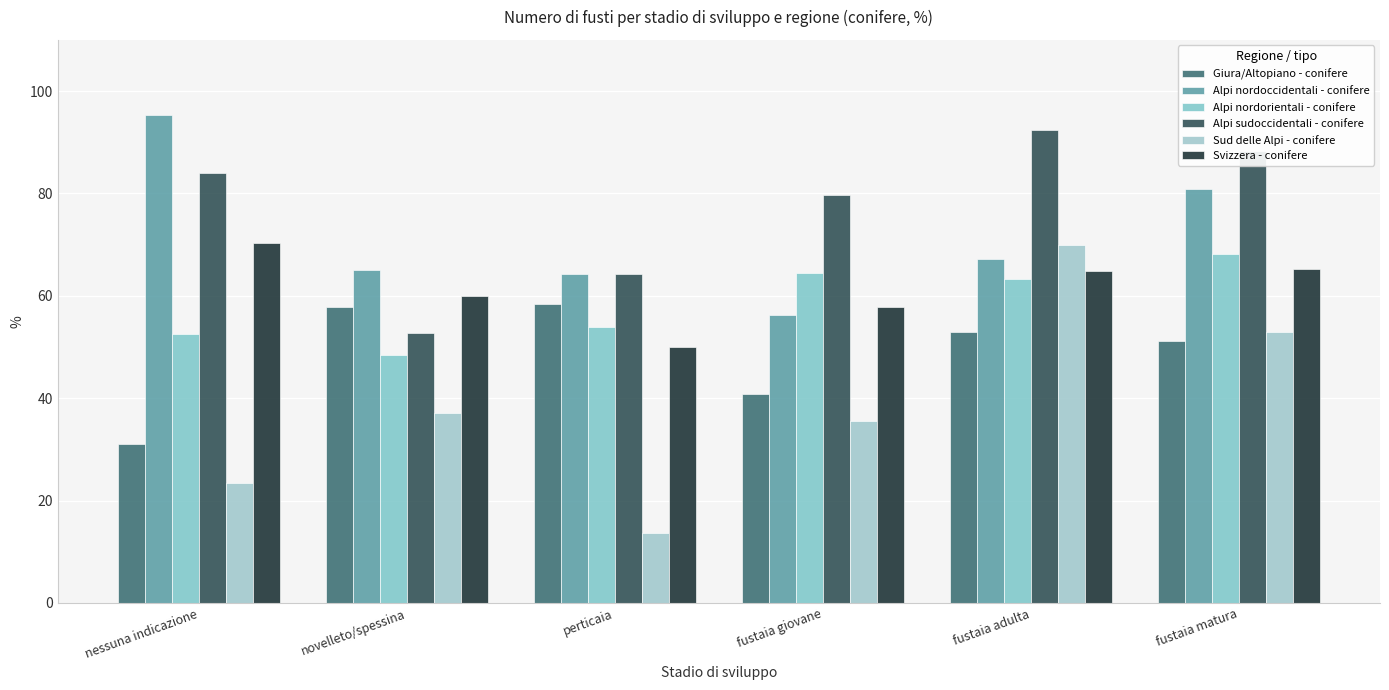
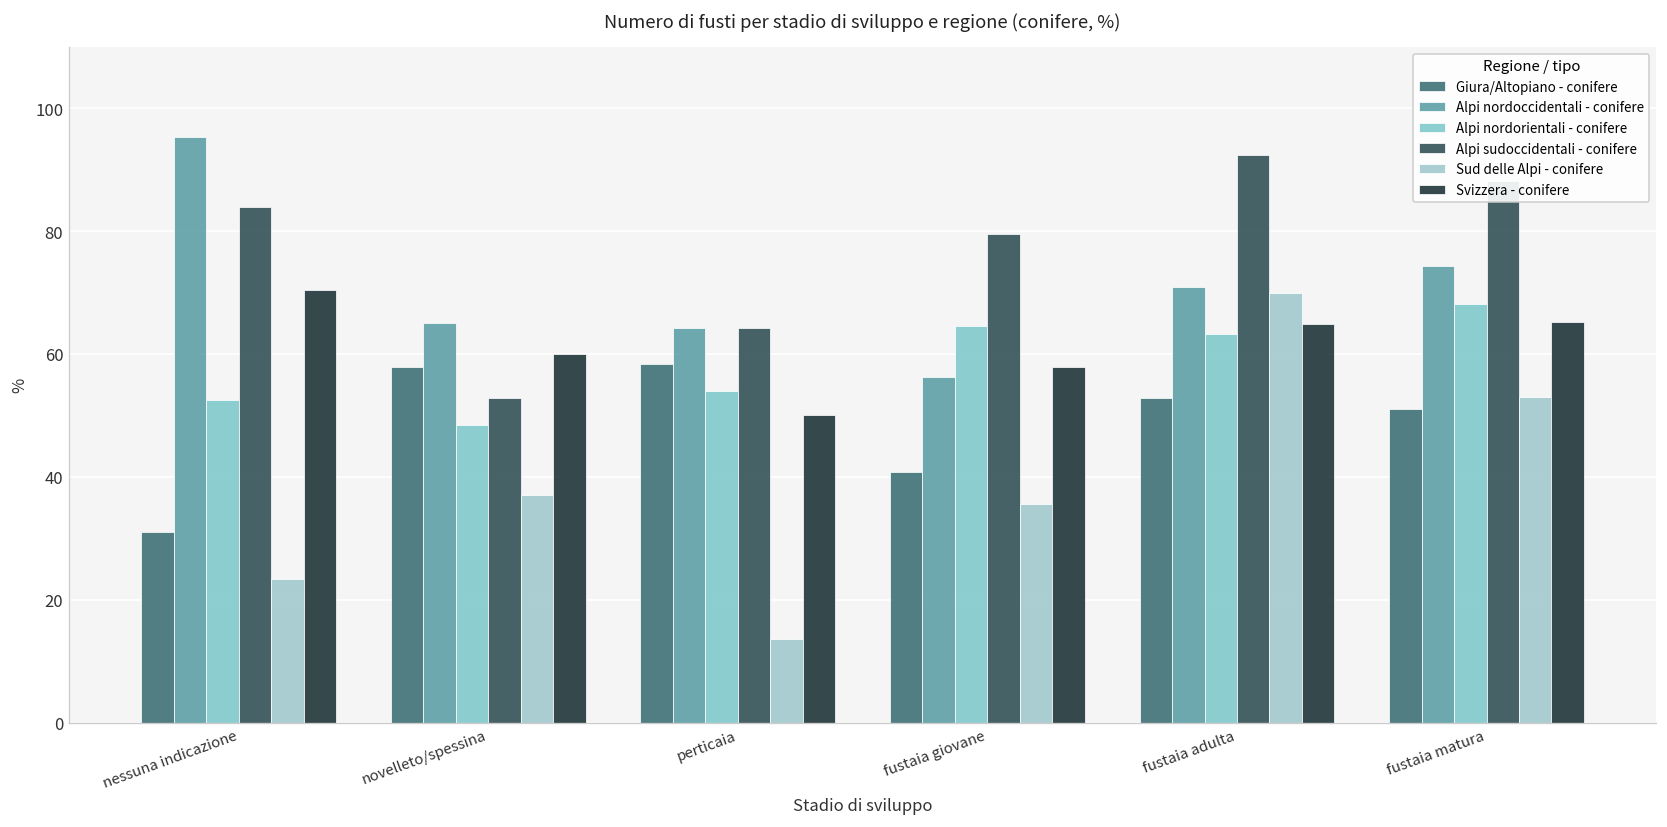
Alpi nordoccidentali - conifere, fustaia adulta: 67 -> 71
Alpi nordoccidentali - conifere, fustaia matura: 81 -> 74
